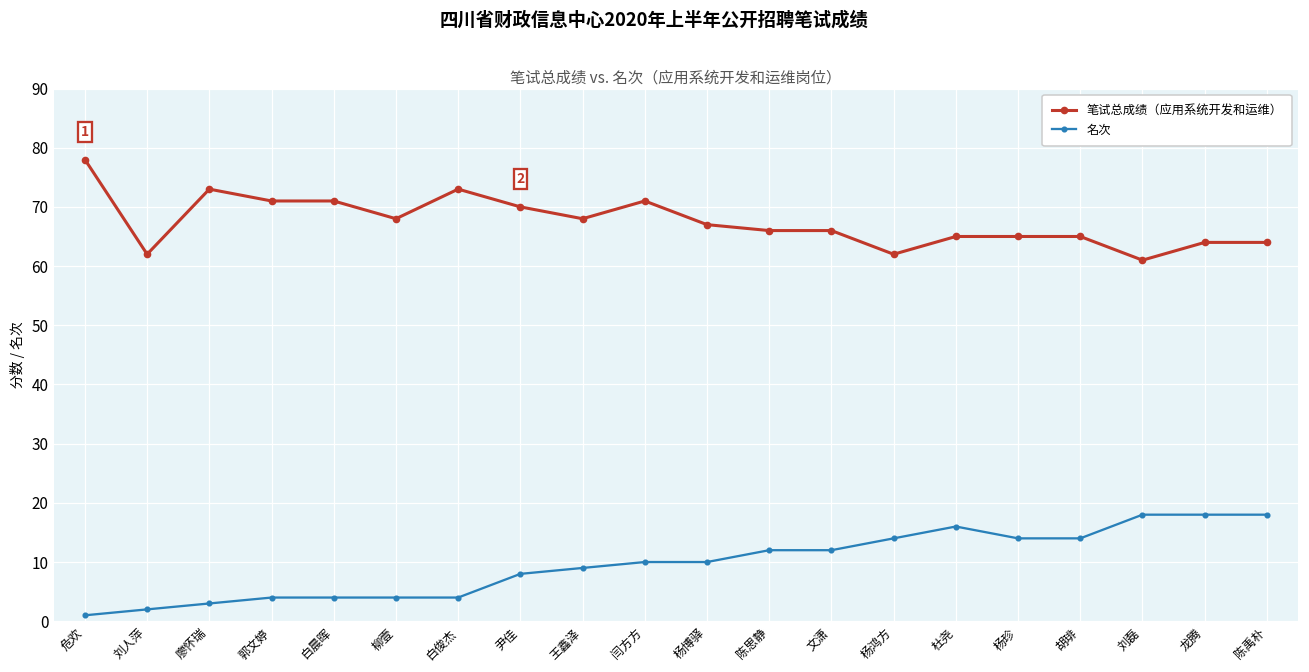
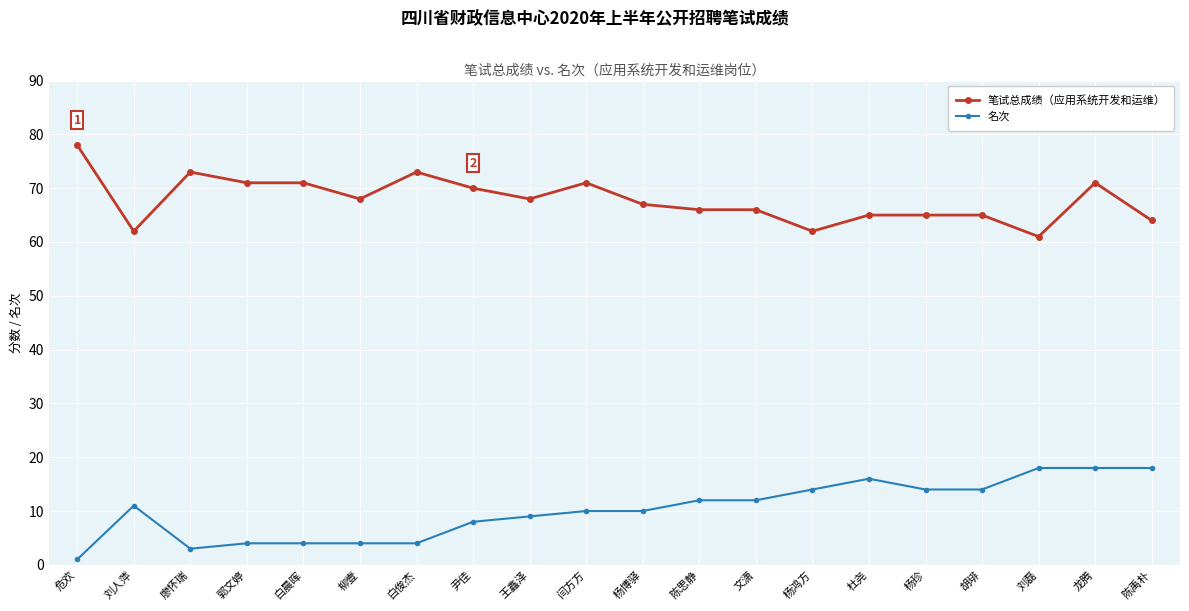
名次, 刘人萍: 2 -> 11
笔试总成绩（应用系统开发和运维）, 龙腾: 64 -> 71
